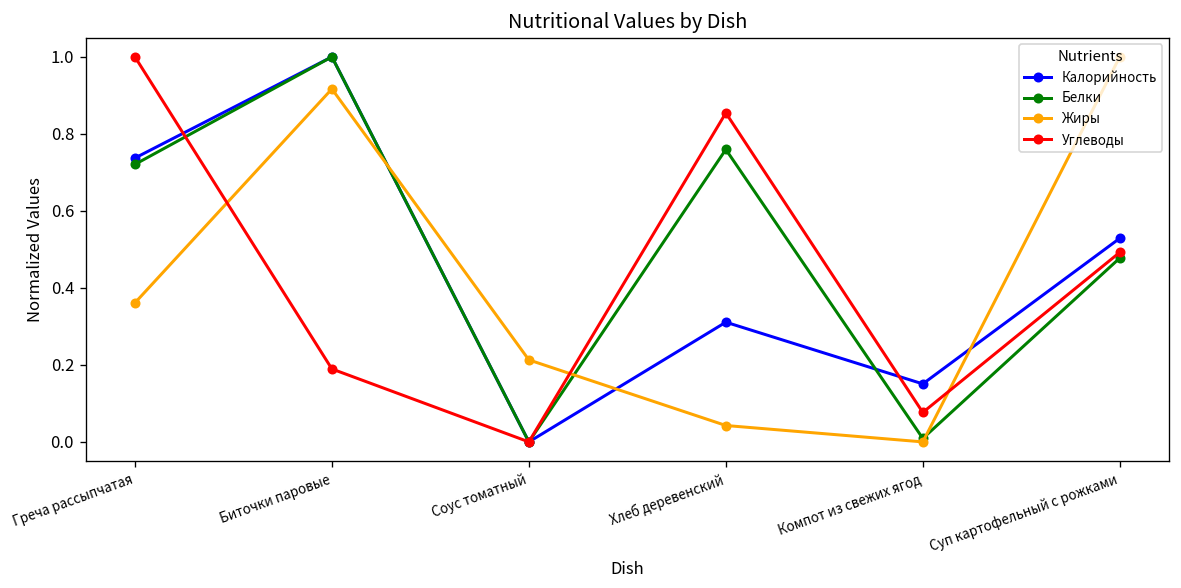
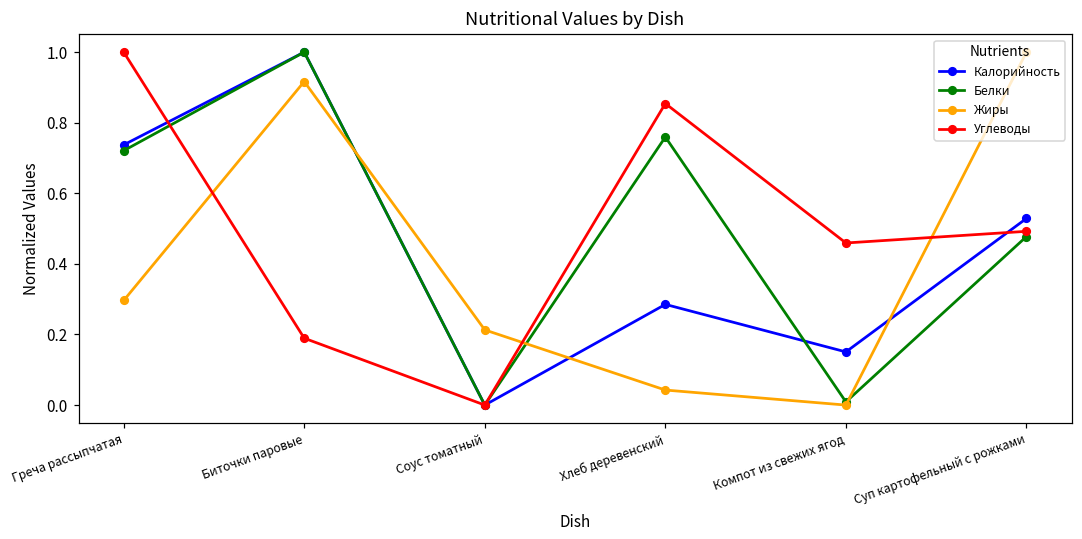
Жиры, Греча рассыпчатая: 0.36 -> 0.30
Калорийность, Хлеб деревенский: 0.31 -> 0.29
Углеводы, Компот из свежих ягод: 0.08 -> 0.46
